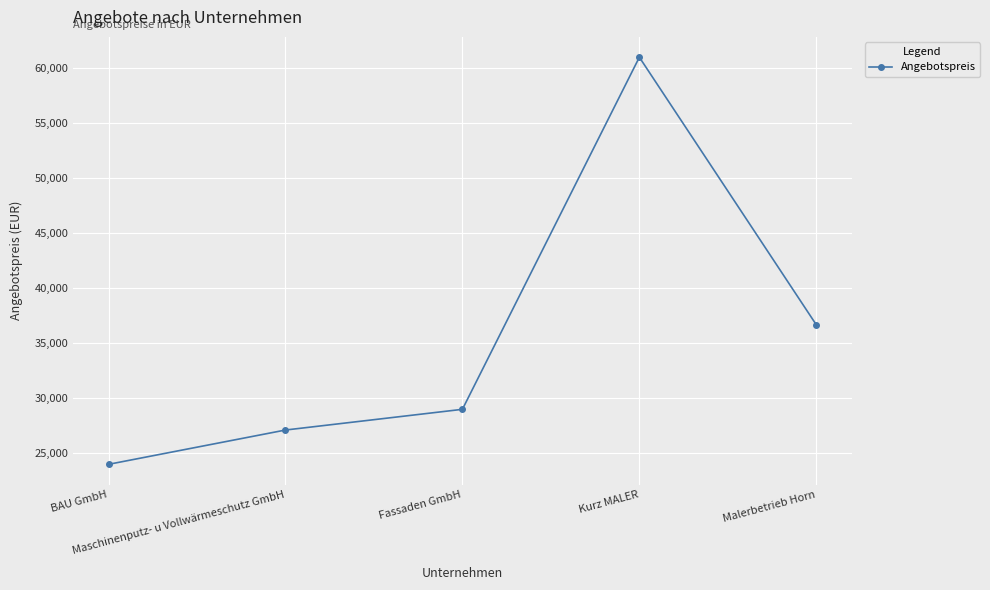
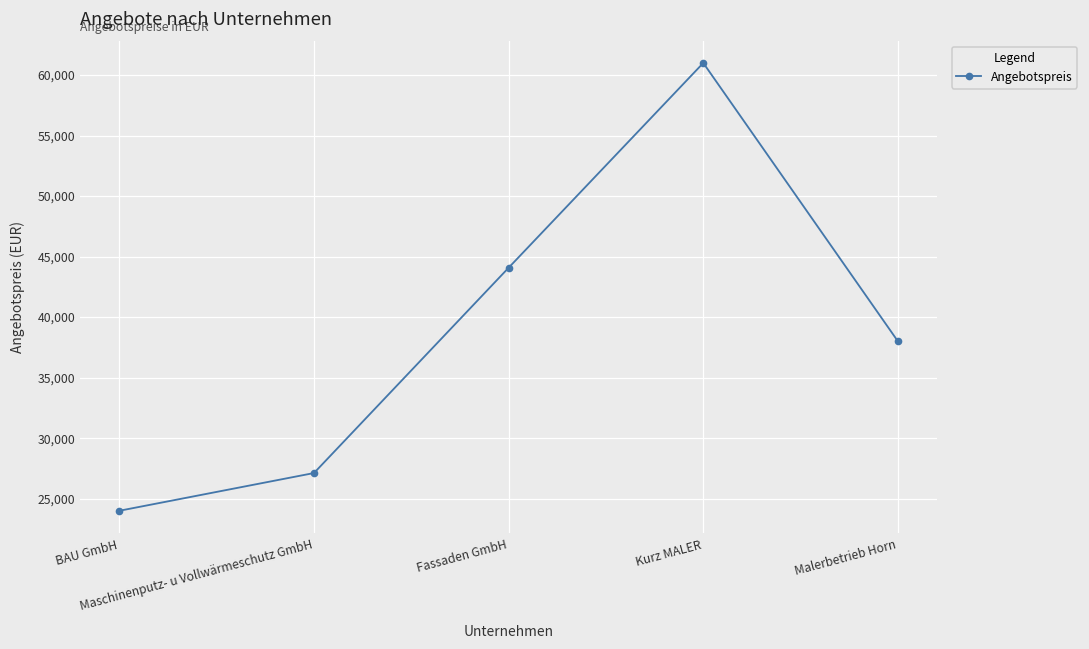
Fassaden GmbH: 29,000 -> 44,100
Malerbetrieb Horn: 36,700 -> 38,000
